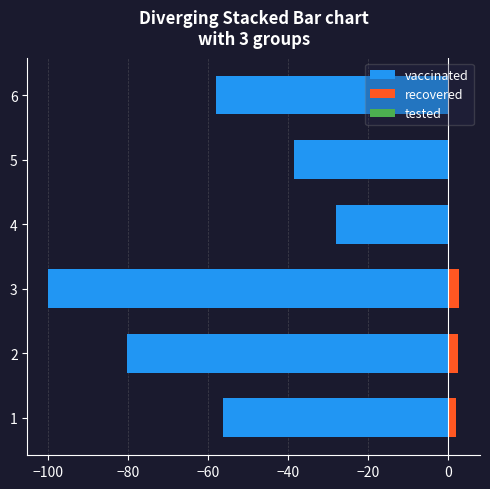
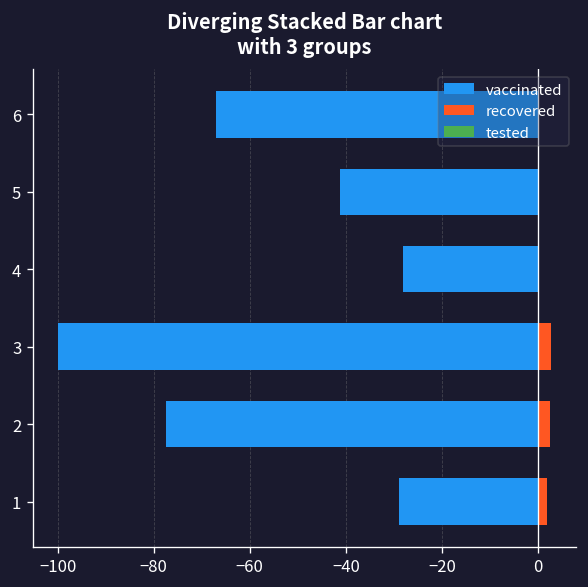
vaccinated, 6: -58 -> -67
vaccinated, 5: -39 -> -41
vaccinated, 2: -80 -> -77
vaccinated, 1: -56 -> -29
